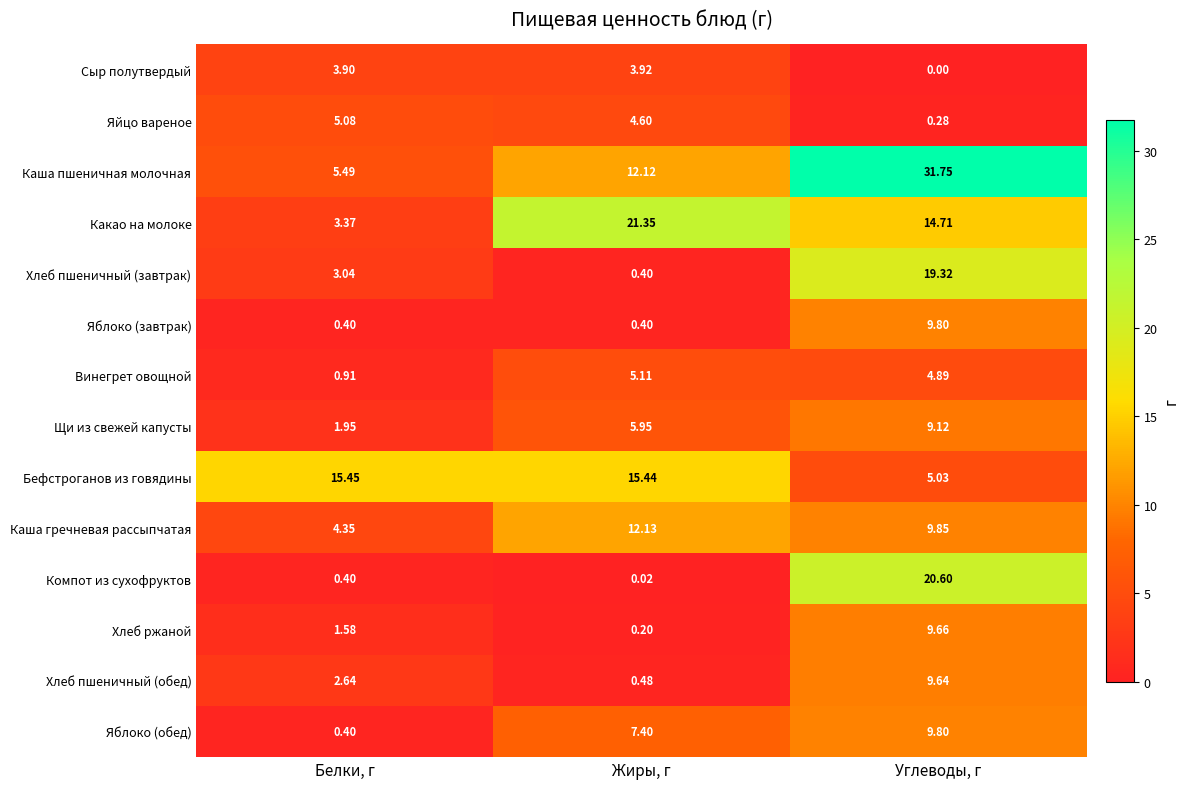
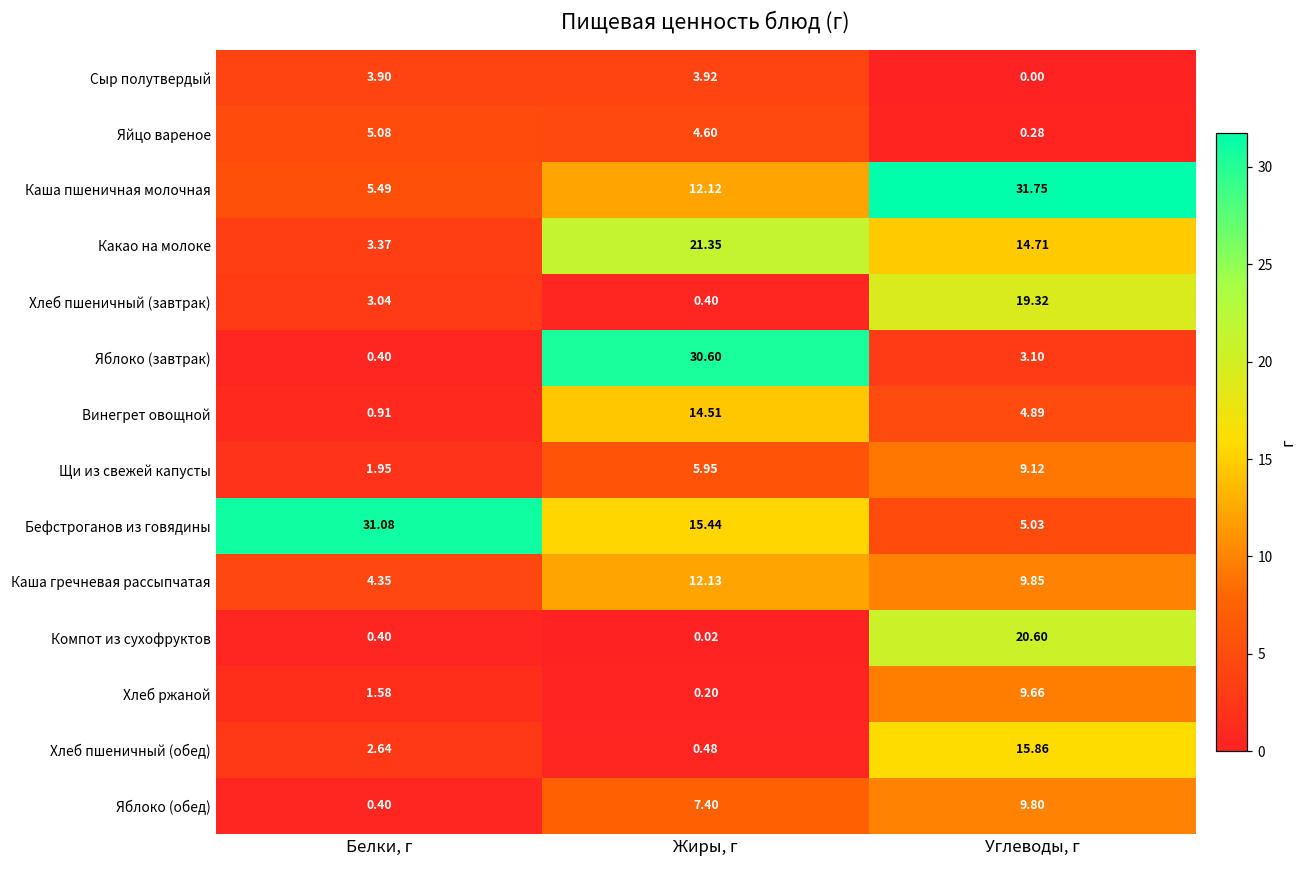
Яблоко (завтрак), Жиры, г: 0.40 -> 30.60
Яблоко (завтрак), Углеводы, г: 9.80 -> 3.10
Винегрет овощной, Жиры, г: 5.11 -> 14.51
Бефстроганов из говядины, Белки, г: 15.45 -> 31.08
Хлеб пшеничный (обед), Углеводы, г: 9.64 -> 15.86
